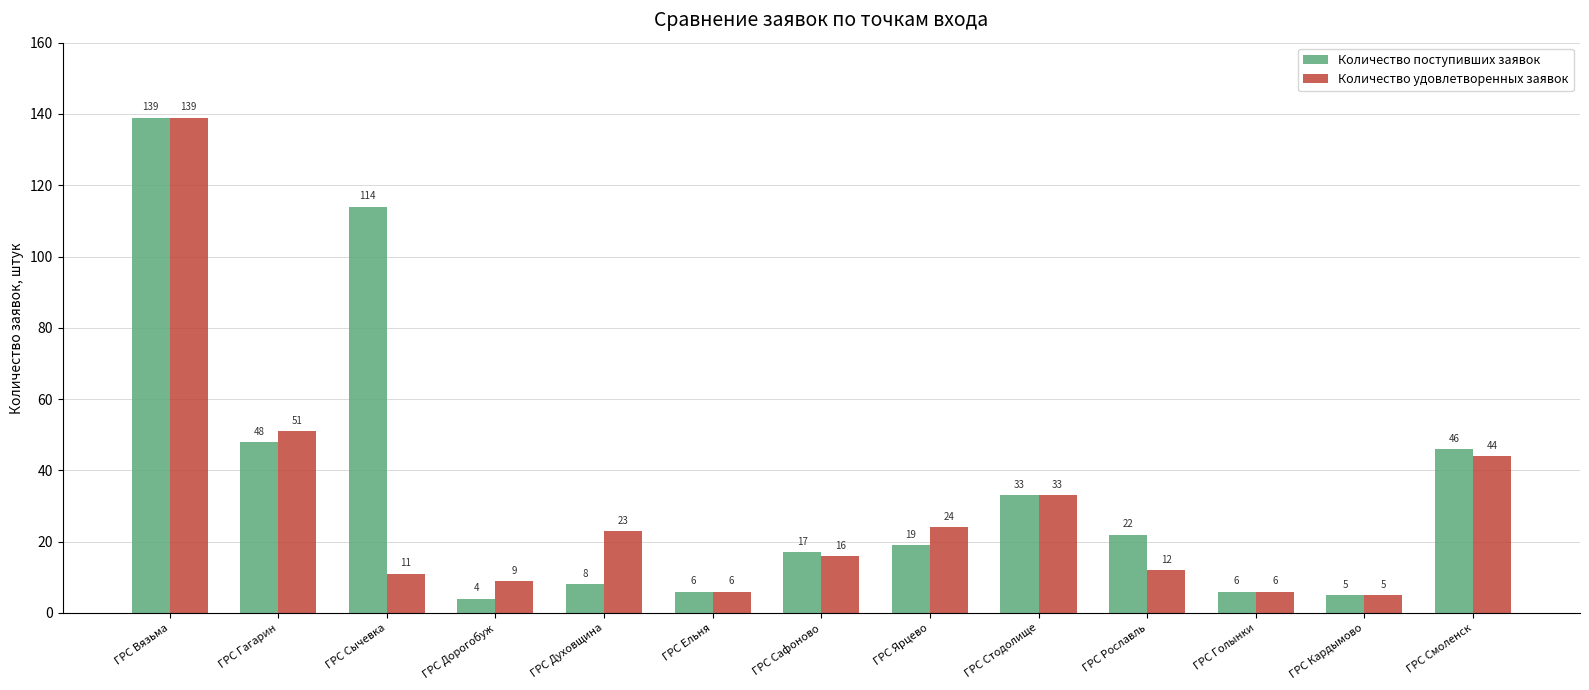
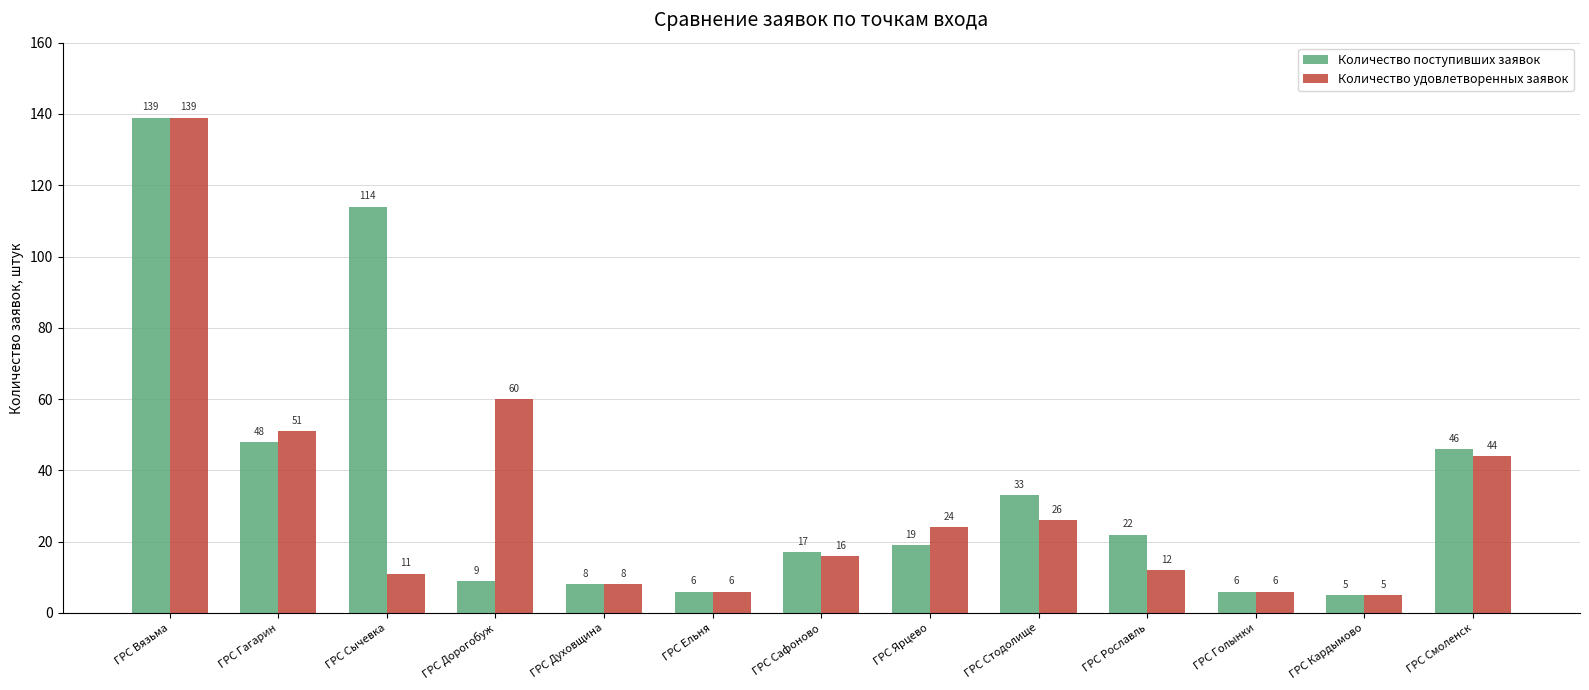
Количество поступивших заявок, ГРС Дорогобуж: 4 -> 9
Количество удовлетворенных заявок, ГРС Дорогобуж: 9 -> 60
Количество удовлетворенных заявок, ГРС Духовщина: 23 -> 8
Количество удовлетворенных заявок, ГРС Стодолище: 33 -> 26
